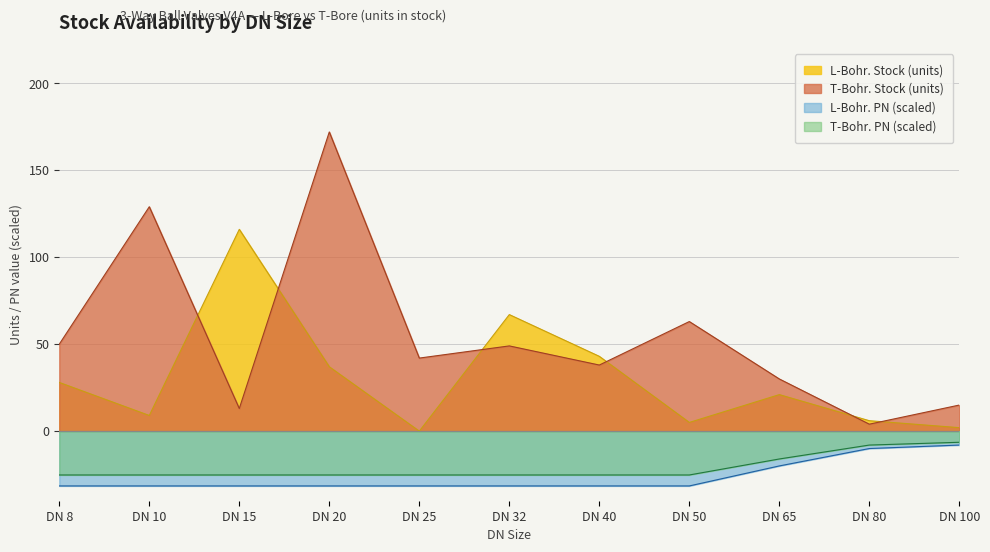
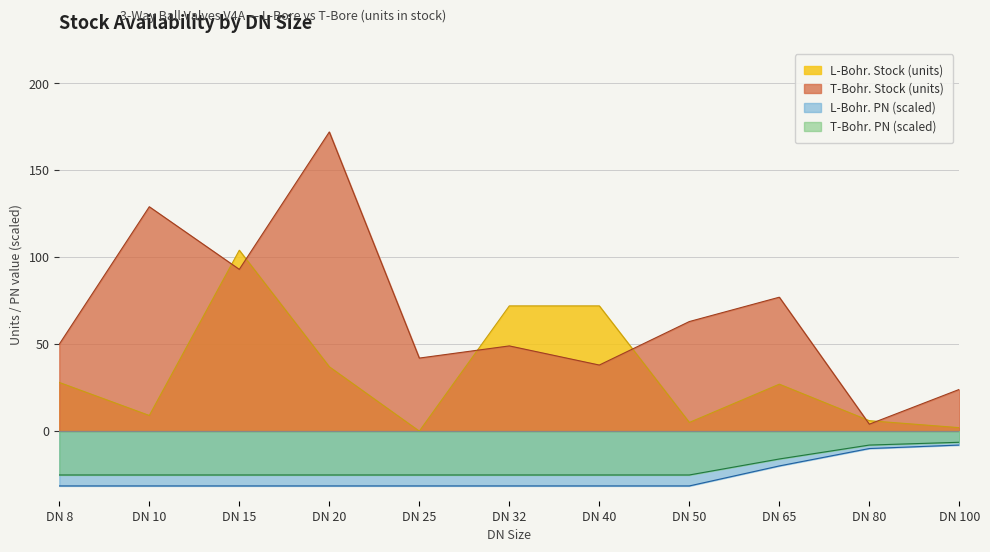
L-Bohr. Stock (units), DN 15: 116 -> 104
T-Bohr. Stock (units), DN 15: 13 -> 93
L-Bohr. Stock (units), DN 32: 67 -> 72
L-Bohr. Stock (units), DN 40: 43 -> 72
L-Bohr. Stock (units), DN 65: 21 -> 27
T-Bohr. Stock (units), DN 65: 30 -> 77
T-Bohr. Stock (units), DN 100: 15 -> 24
